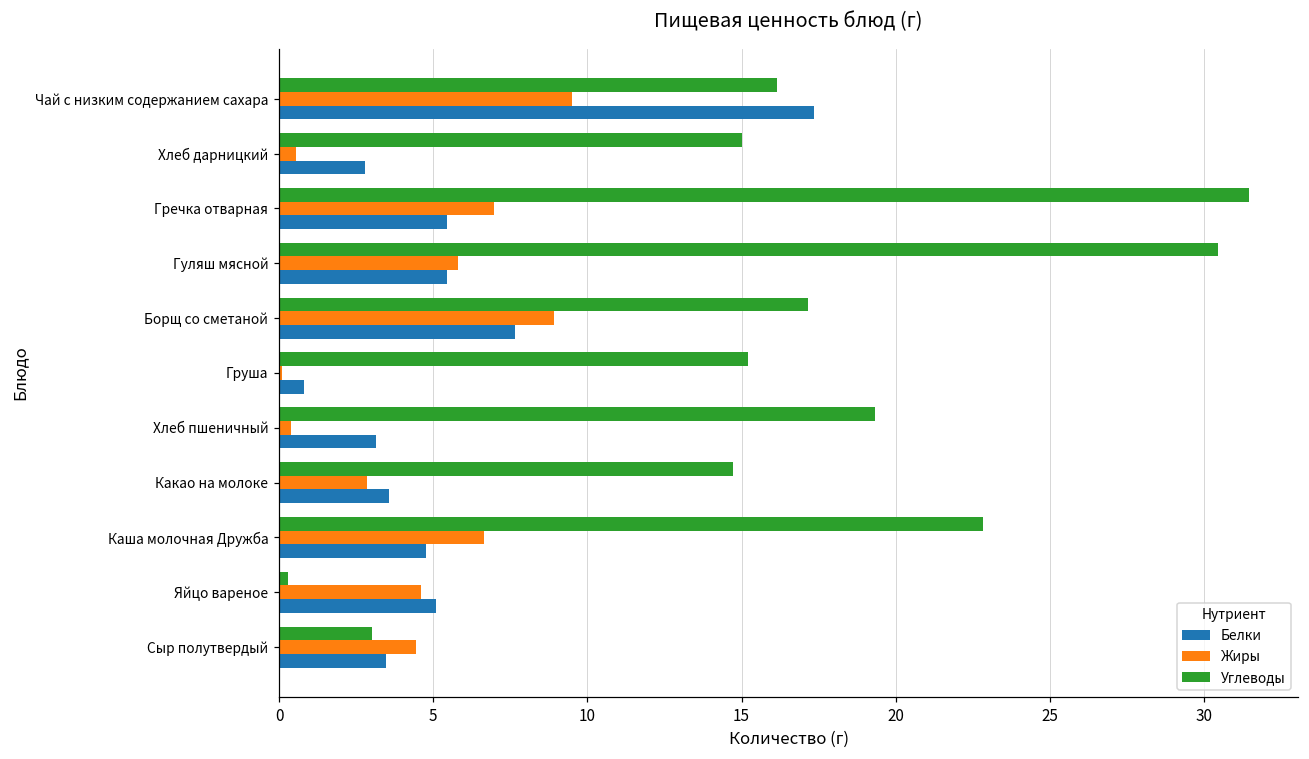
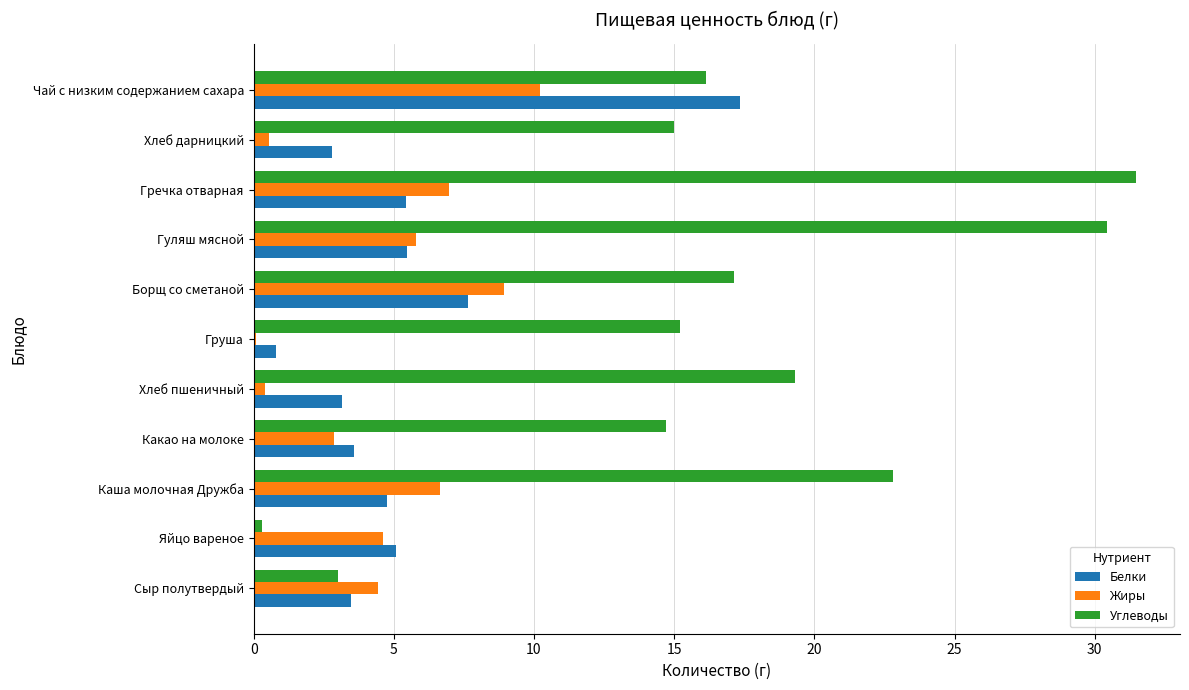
Жиры, Чай с низким содержанием сахара: 9.5 -> 10.2
